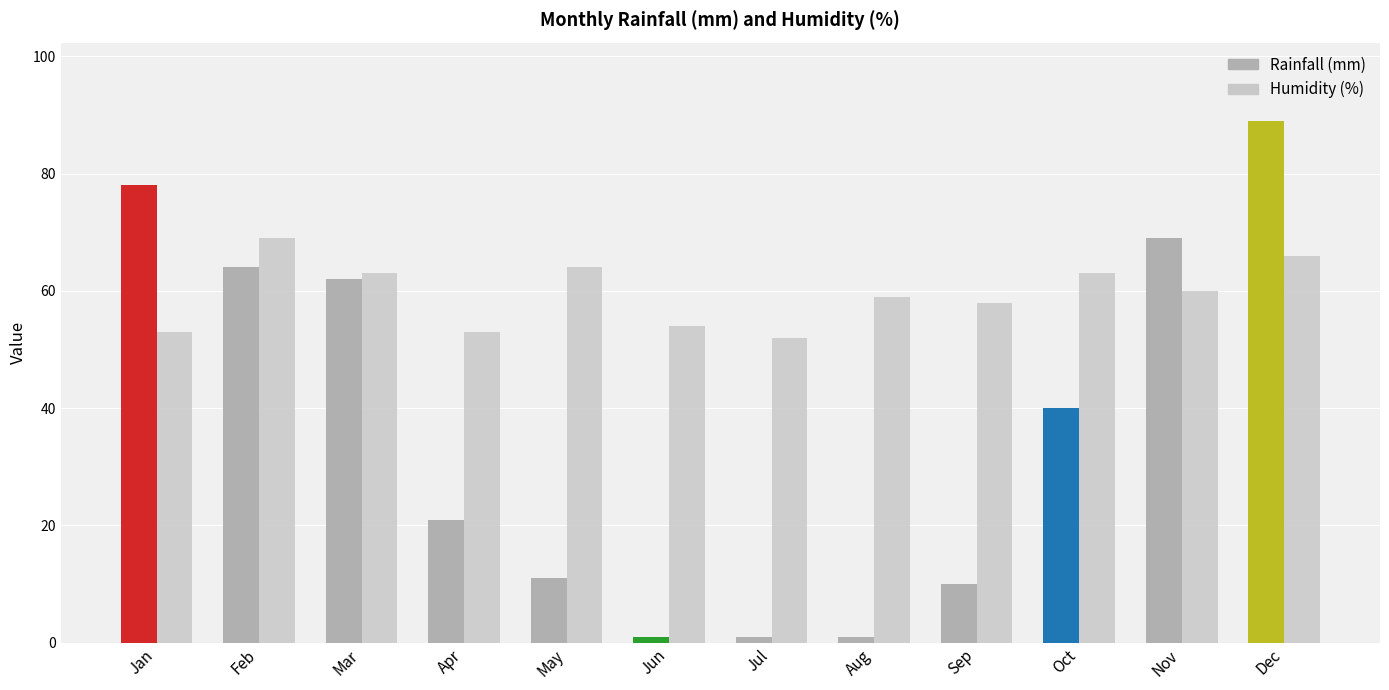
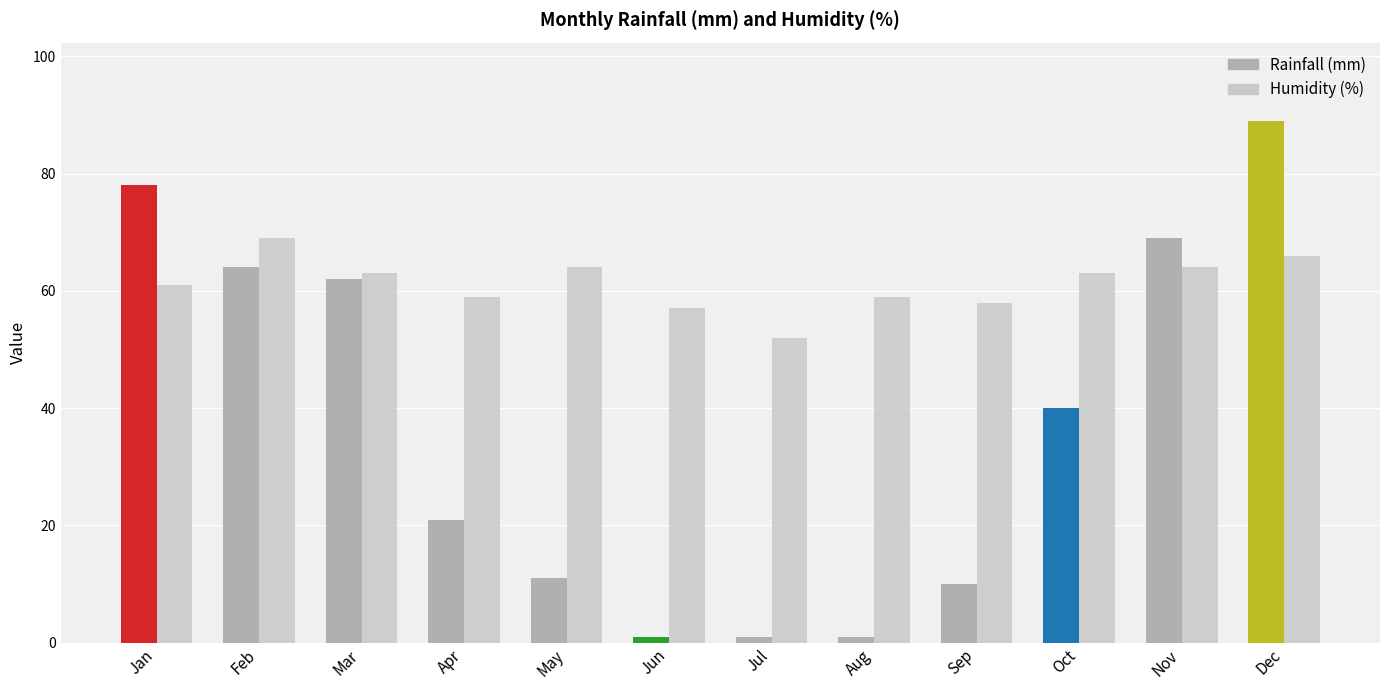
Humidity (%), Jan: 53 -> 61
Humidity (%), Apr: 53 -> 59
Humidity (%), Jun: 54 -> 57
Humidity (%), Nov: 60 -> 64
